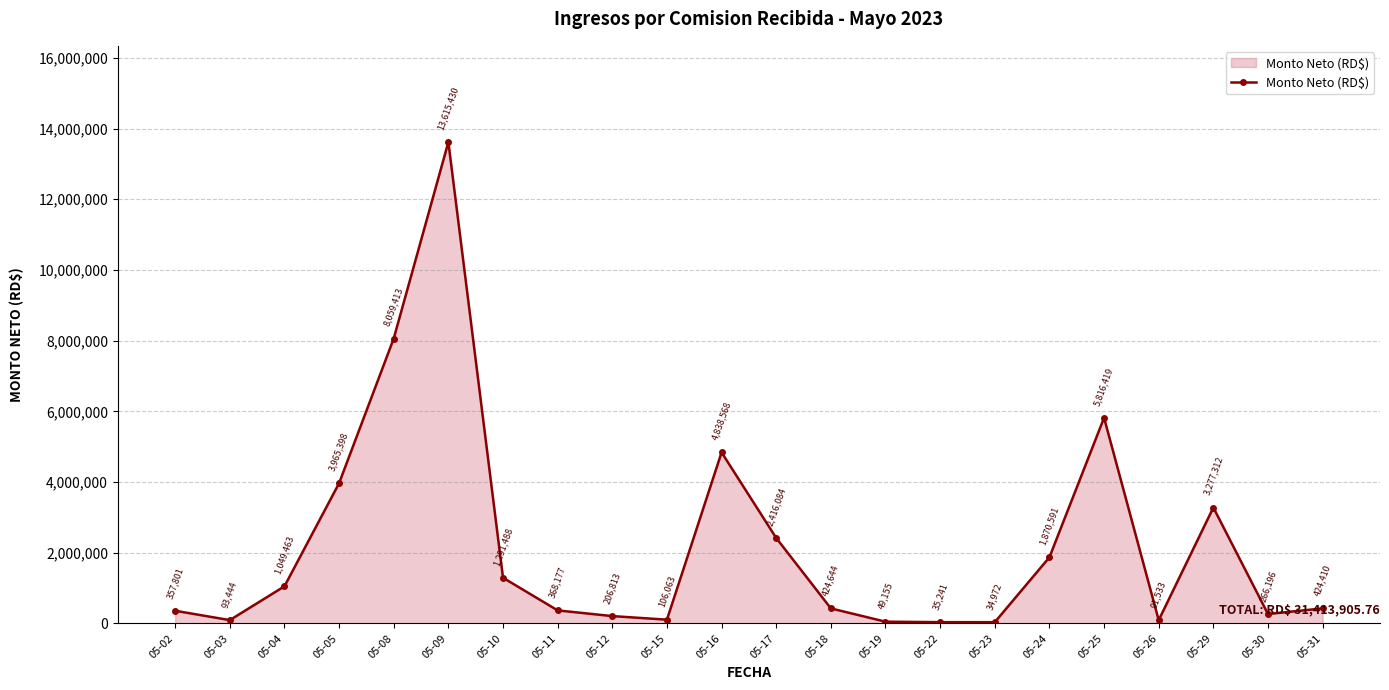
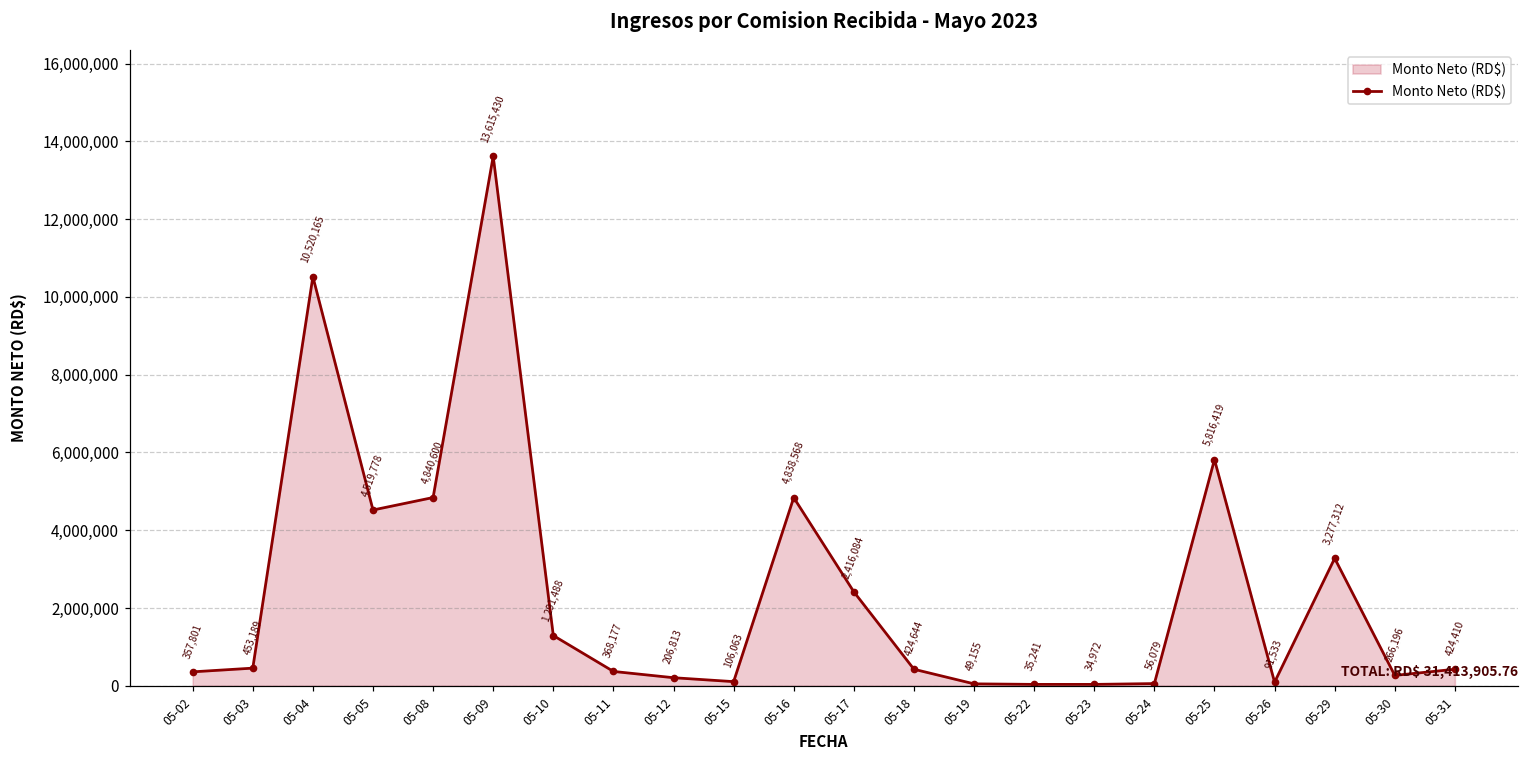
05-03: 93,444 -> 453,189
05-04: 1,049,463 -> 10,520,165
05-05: 3,965,398 -> 4,519,778
05-08: 8,059,413 -> 4,840,600
05-24: 1,870,591 -> 56,079
